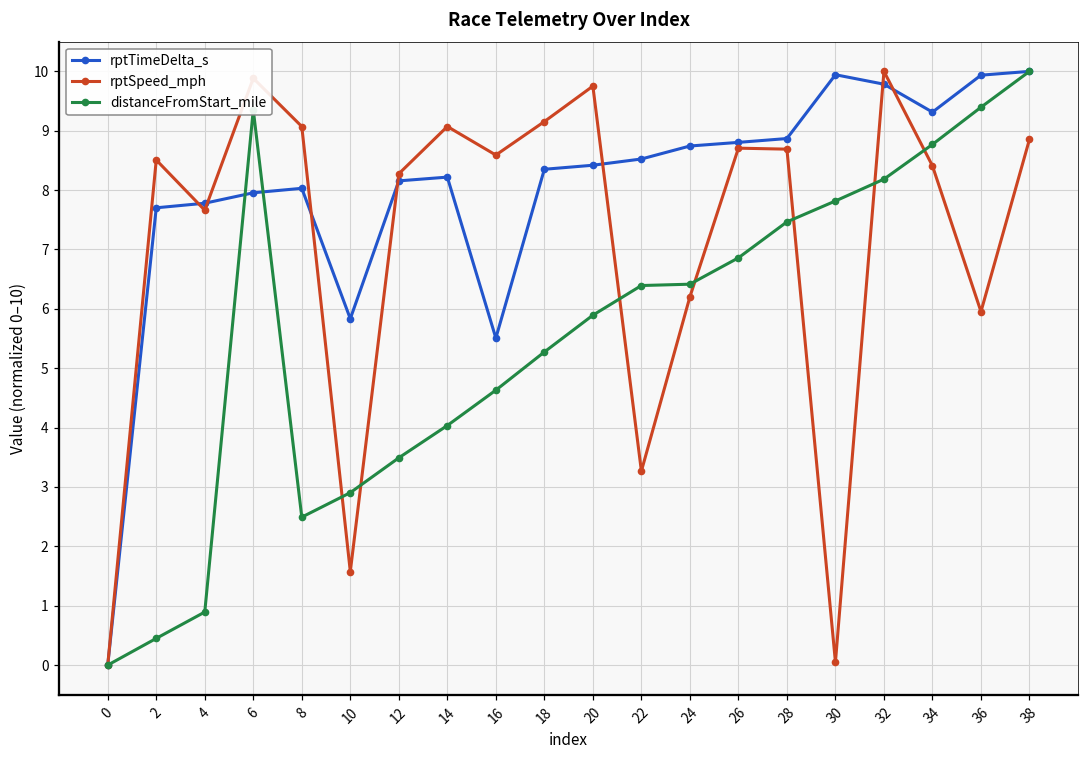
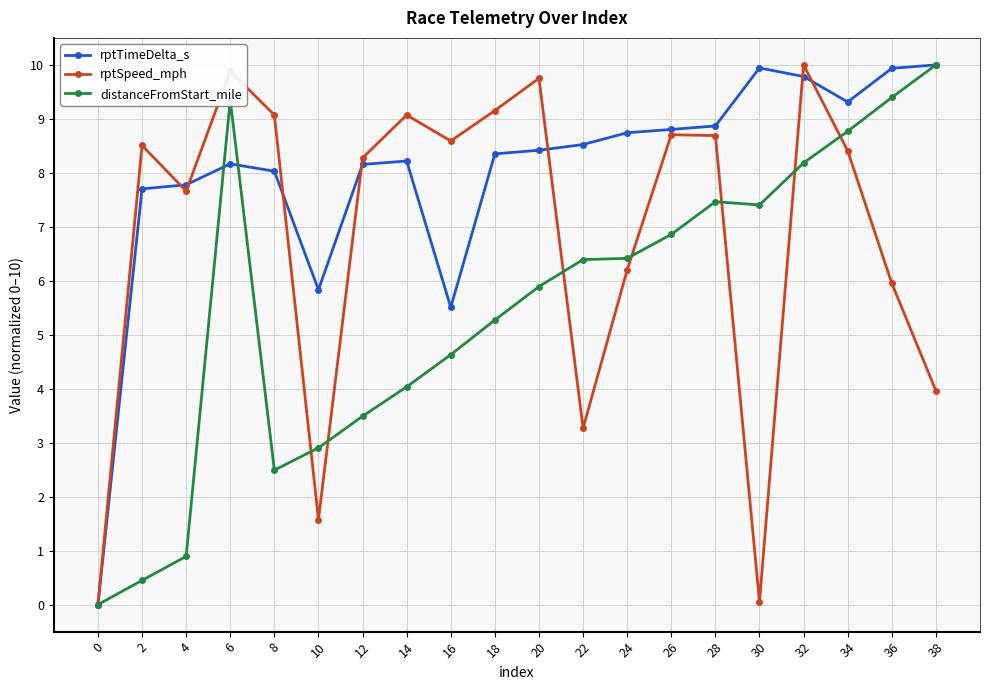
rptTimeDelta_s, 6: 8.0 -> 8.2
distanceFromStart_mile, 30: 7.8 -> 7.4
rptSpeed_mph, 38: 8.9 -> 4.0
